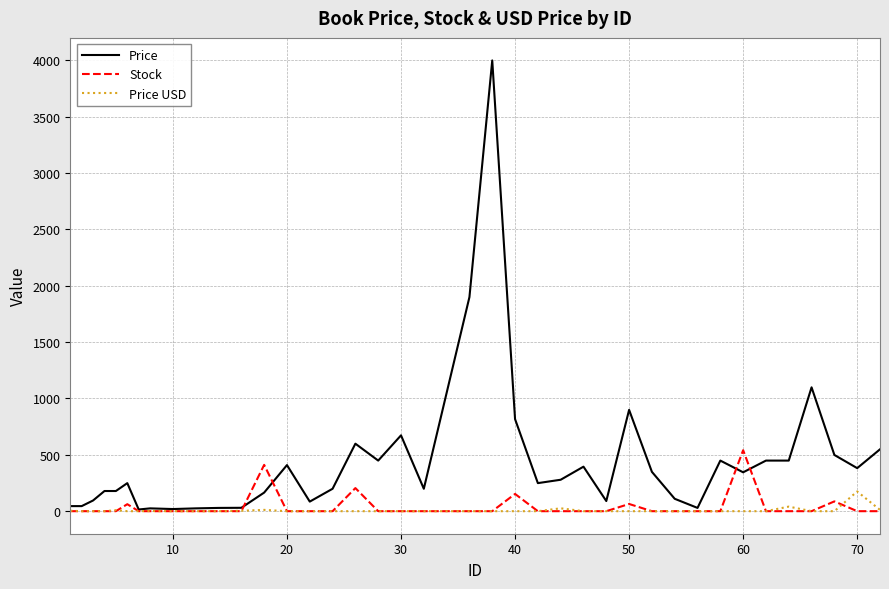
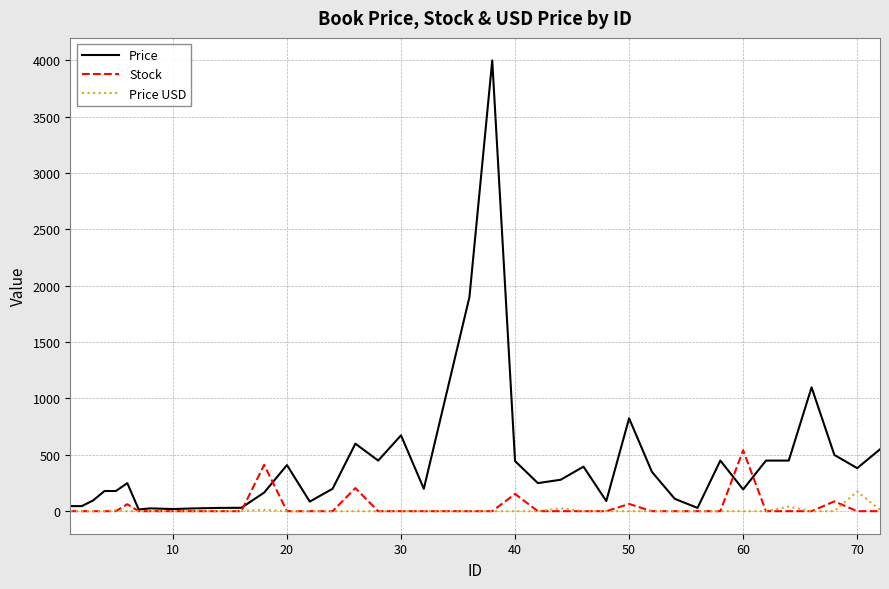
Price, 40: 820 -> 450
Price, 50: 900 -> 820
Price, 60: 350 -> 190
